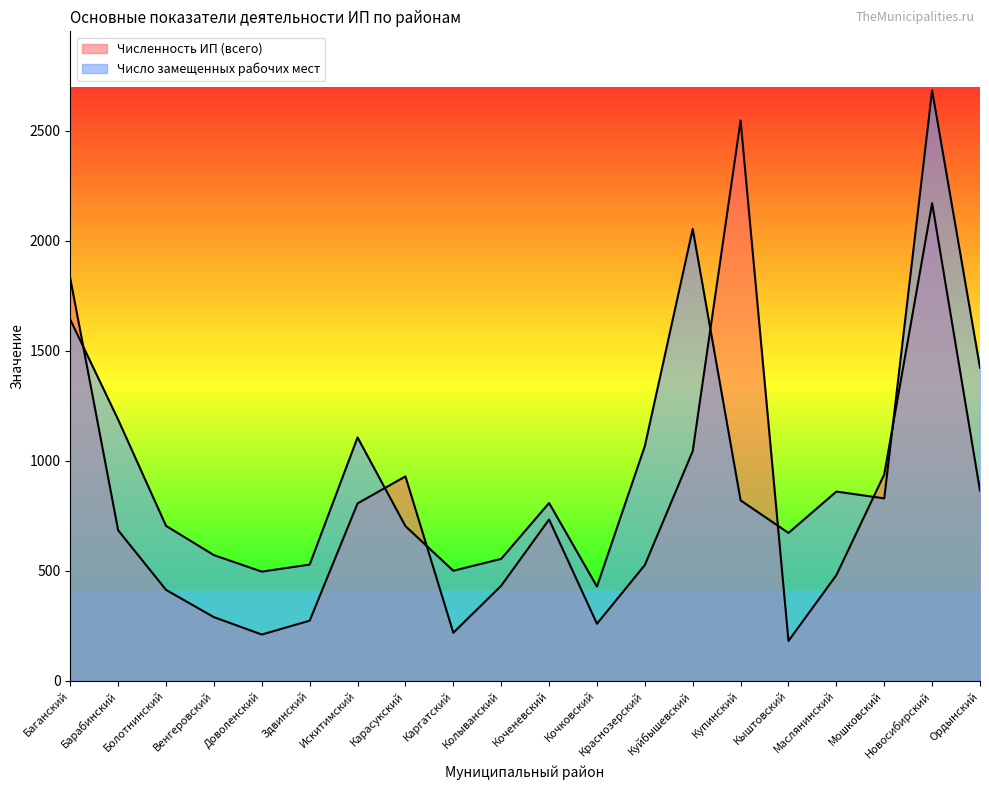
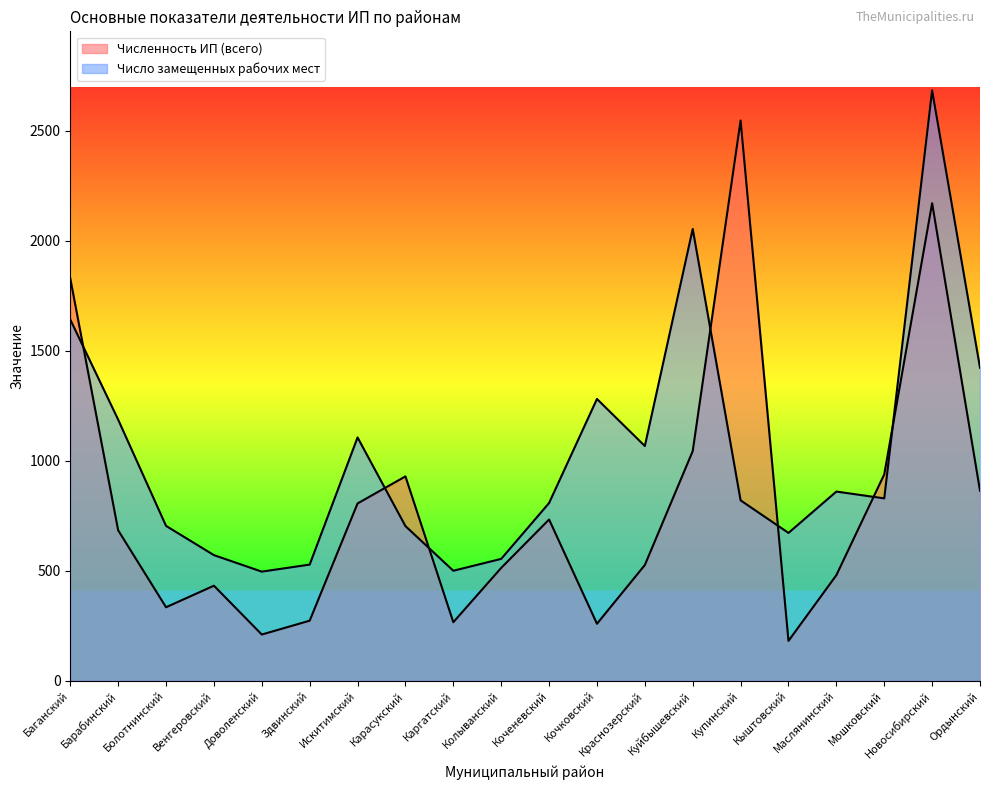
Численность ИП (всего), Болотнинский: 410 -> 330
Численность ИП (всего), Венгеровский: 290 -> 430
Численность ИП (всего), Каргатский: 220 -> 270
Численность ИП (всего), Колыванский: 430 -> 510
Число замещенных рабочих мест, Кочковский: 430 -> 1280
